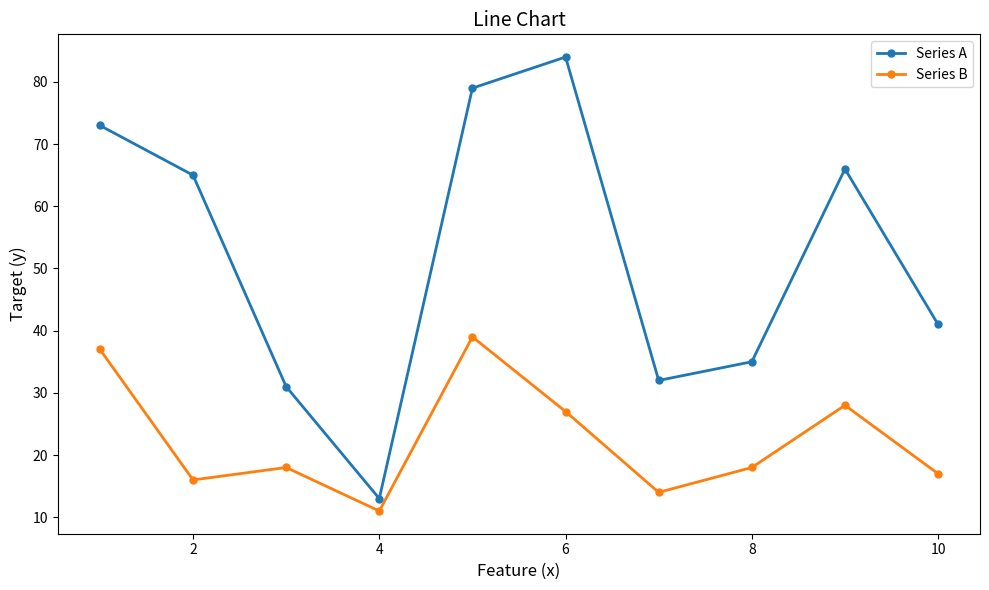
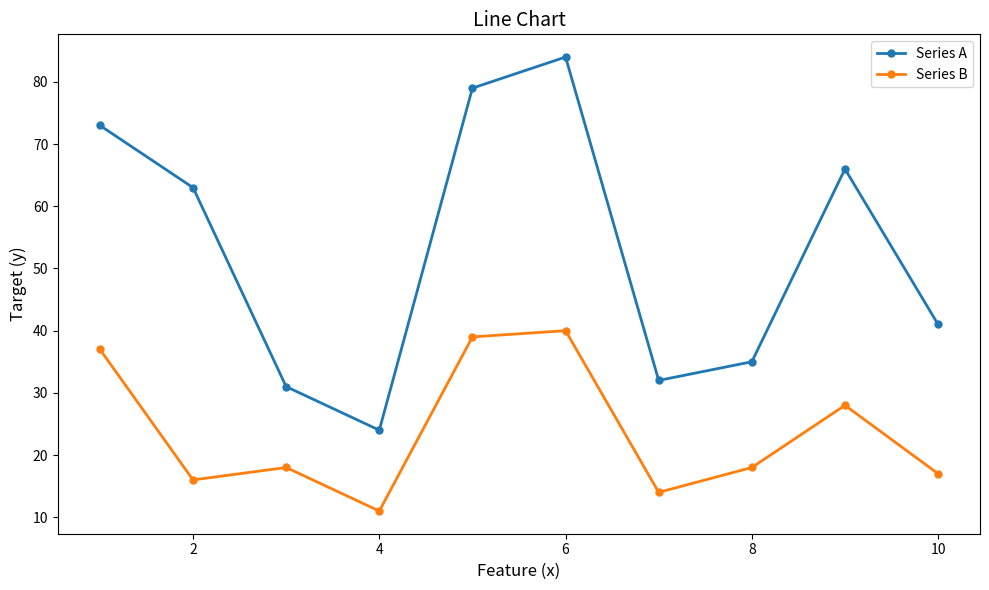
Series A, 2: 65 -> 63
Series A, 4: 13 -> 24
Series B, 6: 27 -> 40
